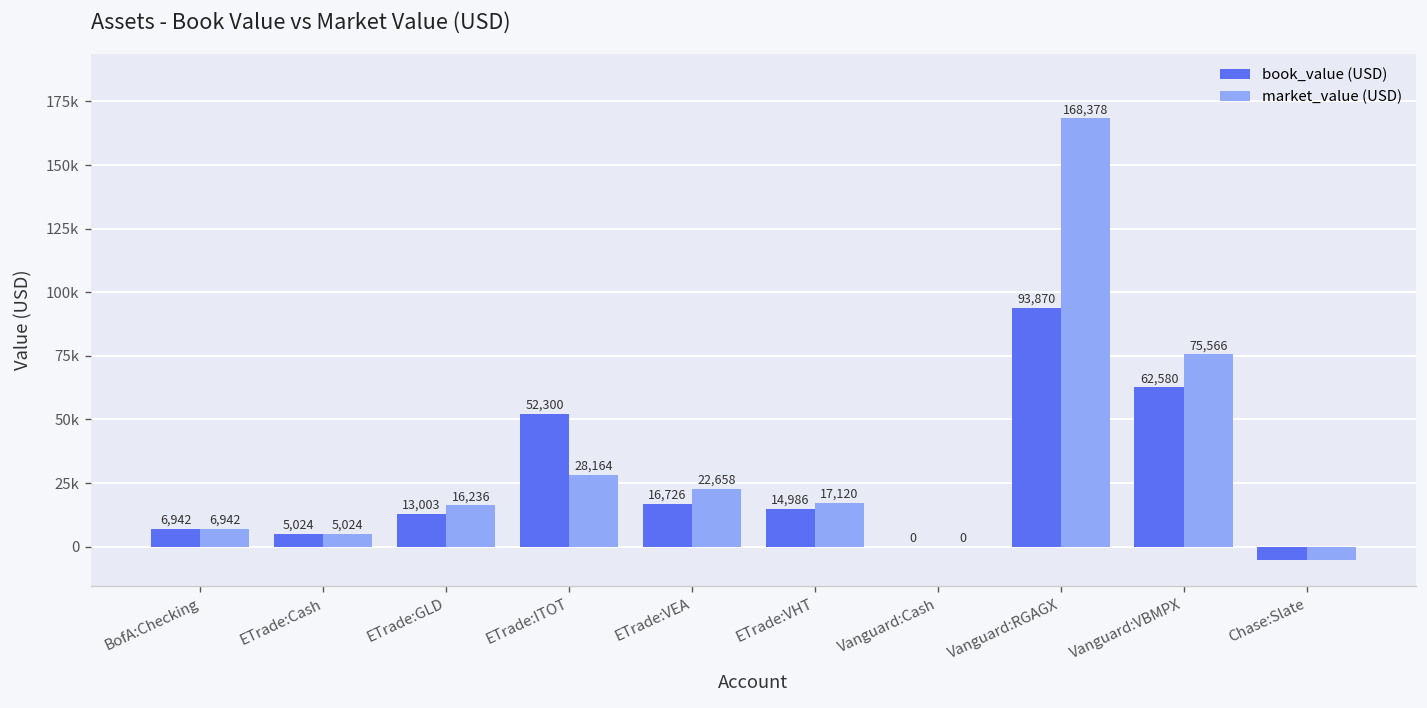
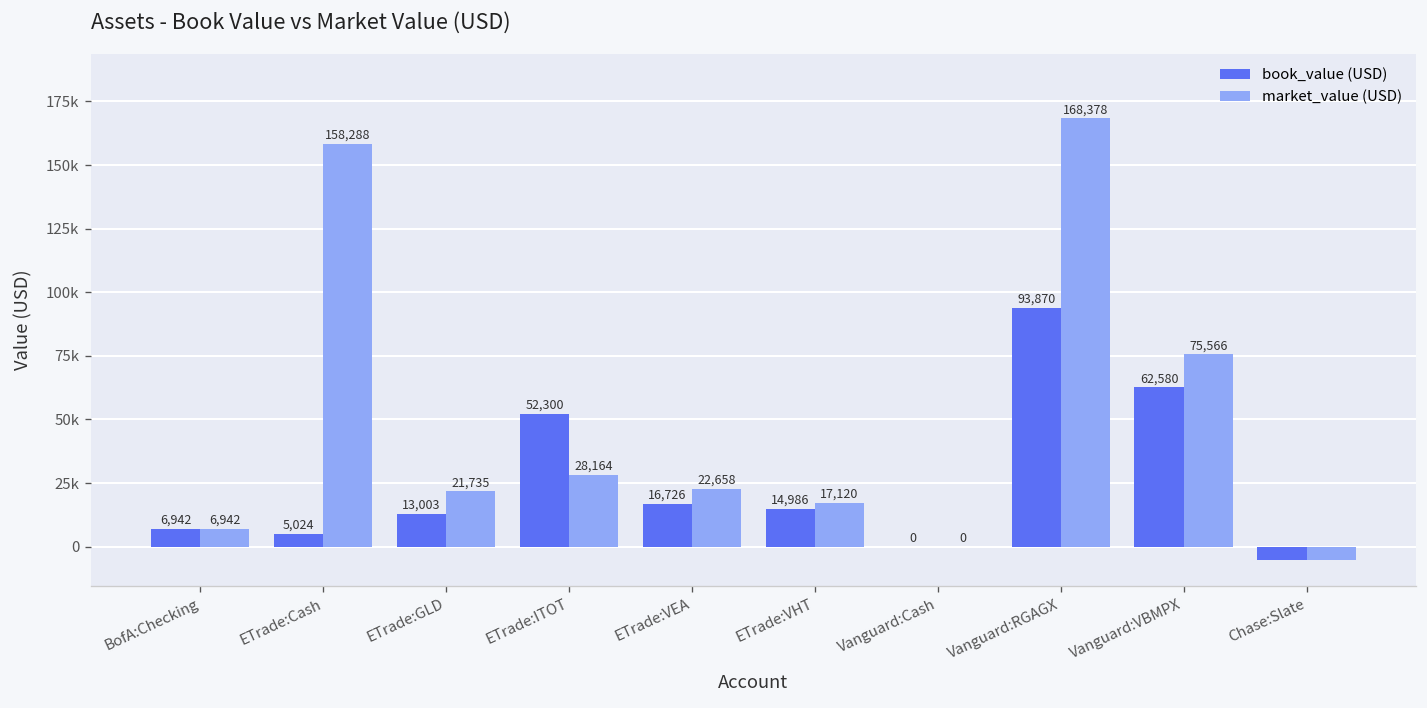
market_value (USD), ETrade:Cash: 5,024 -> 158,288
market_value (USD), ETrade:GLD: 16,236 -> 21,735
